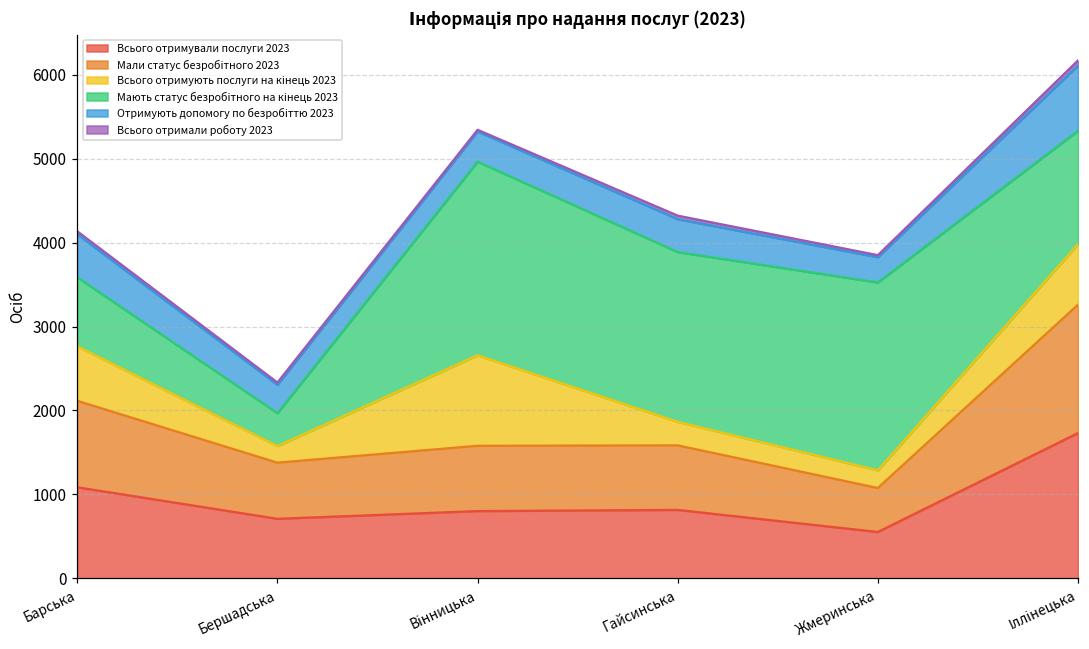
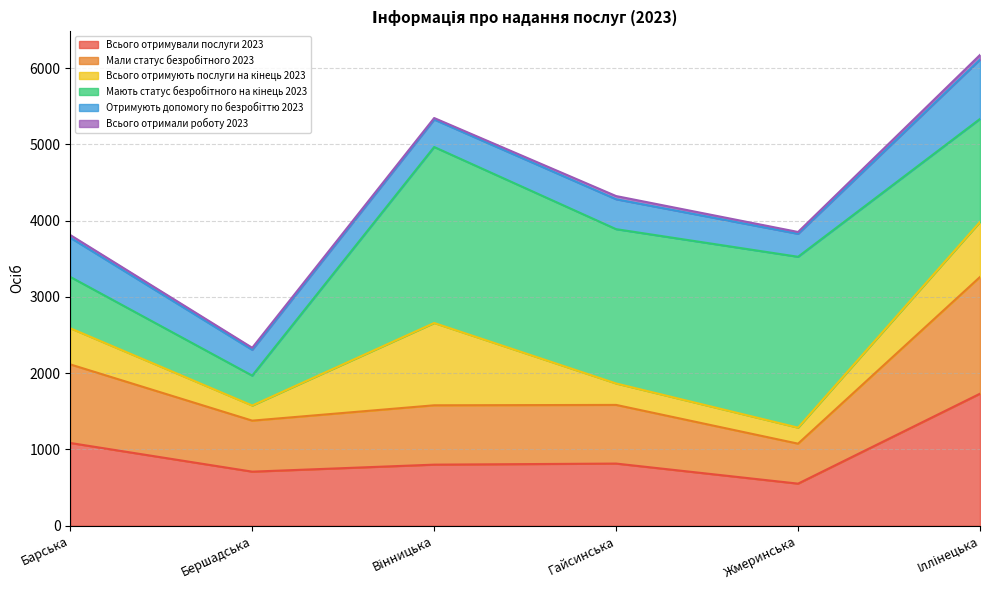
Всього отримують послуги на кінець 2023, Барська: 700 -> 500
Мають статус безробітного на кінець 2023, Барська: 800 -> 700
